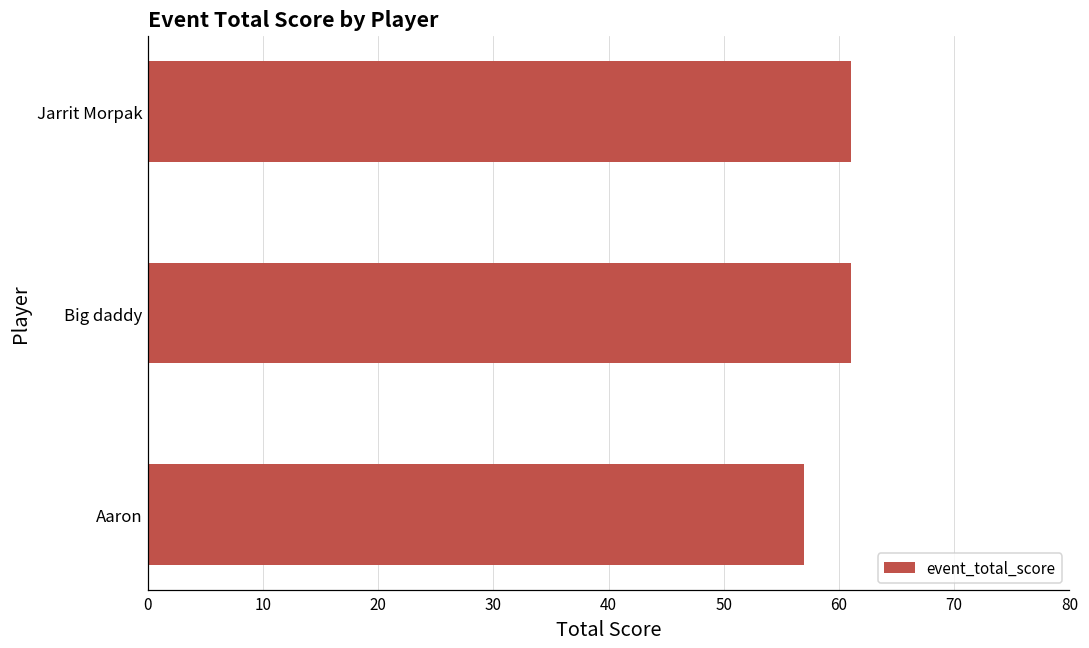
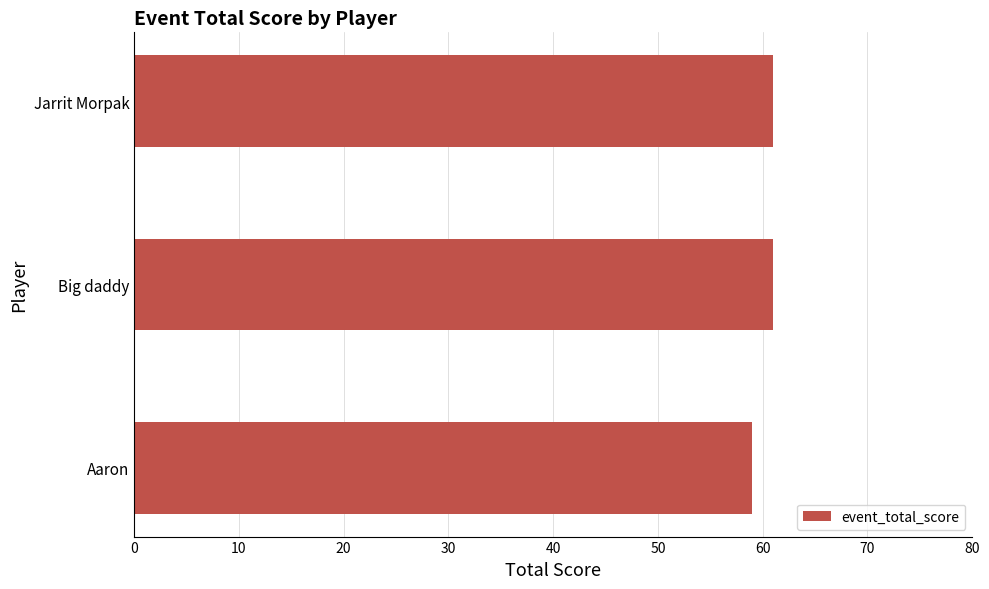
Aaron: 57 -> 59
